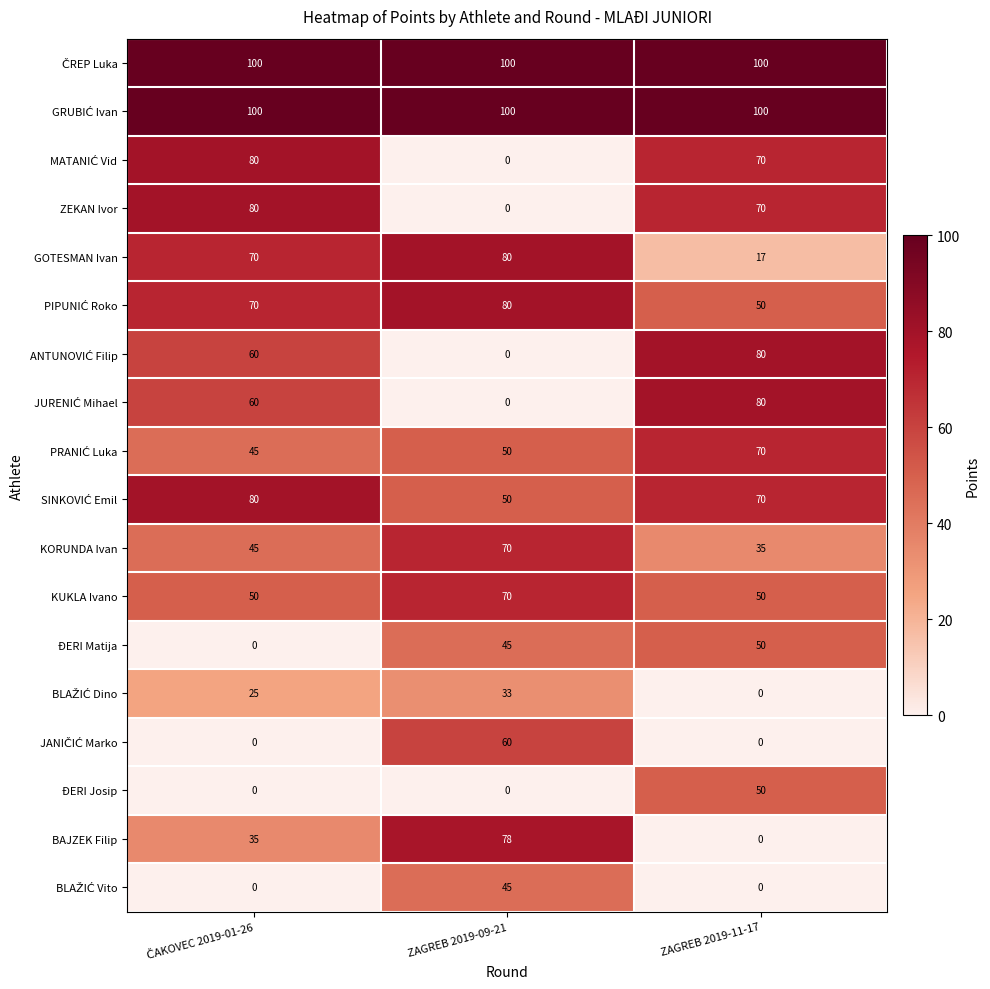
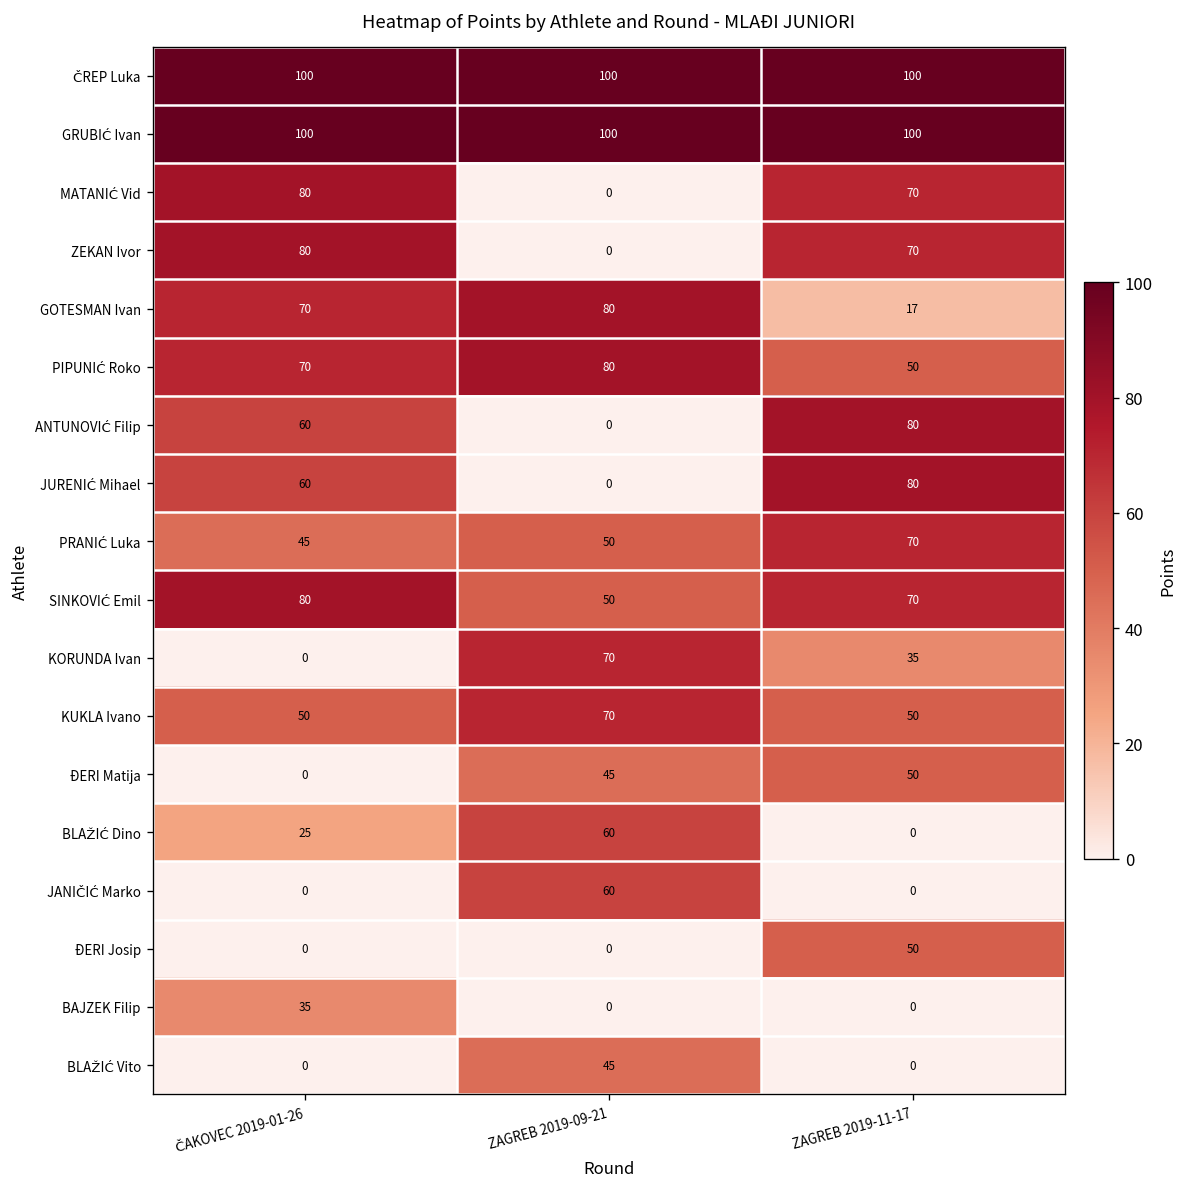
KORUNDA Ivan, ČAKOVEC 2019-01-26: 45 -> 0
BLAŽIĆ Dino, ZAGREB 2019-09-21: 33 -> 60
BAJZEK Filip, ZAGREB 2019-09-21: 78 -> 0
